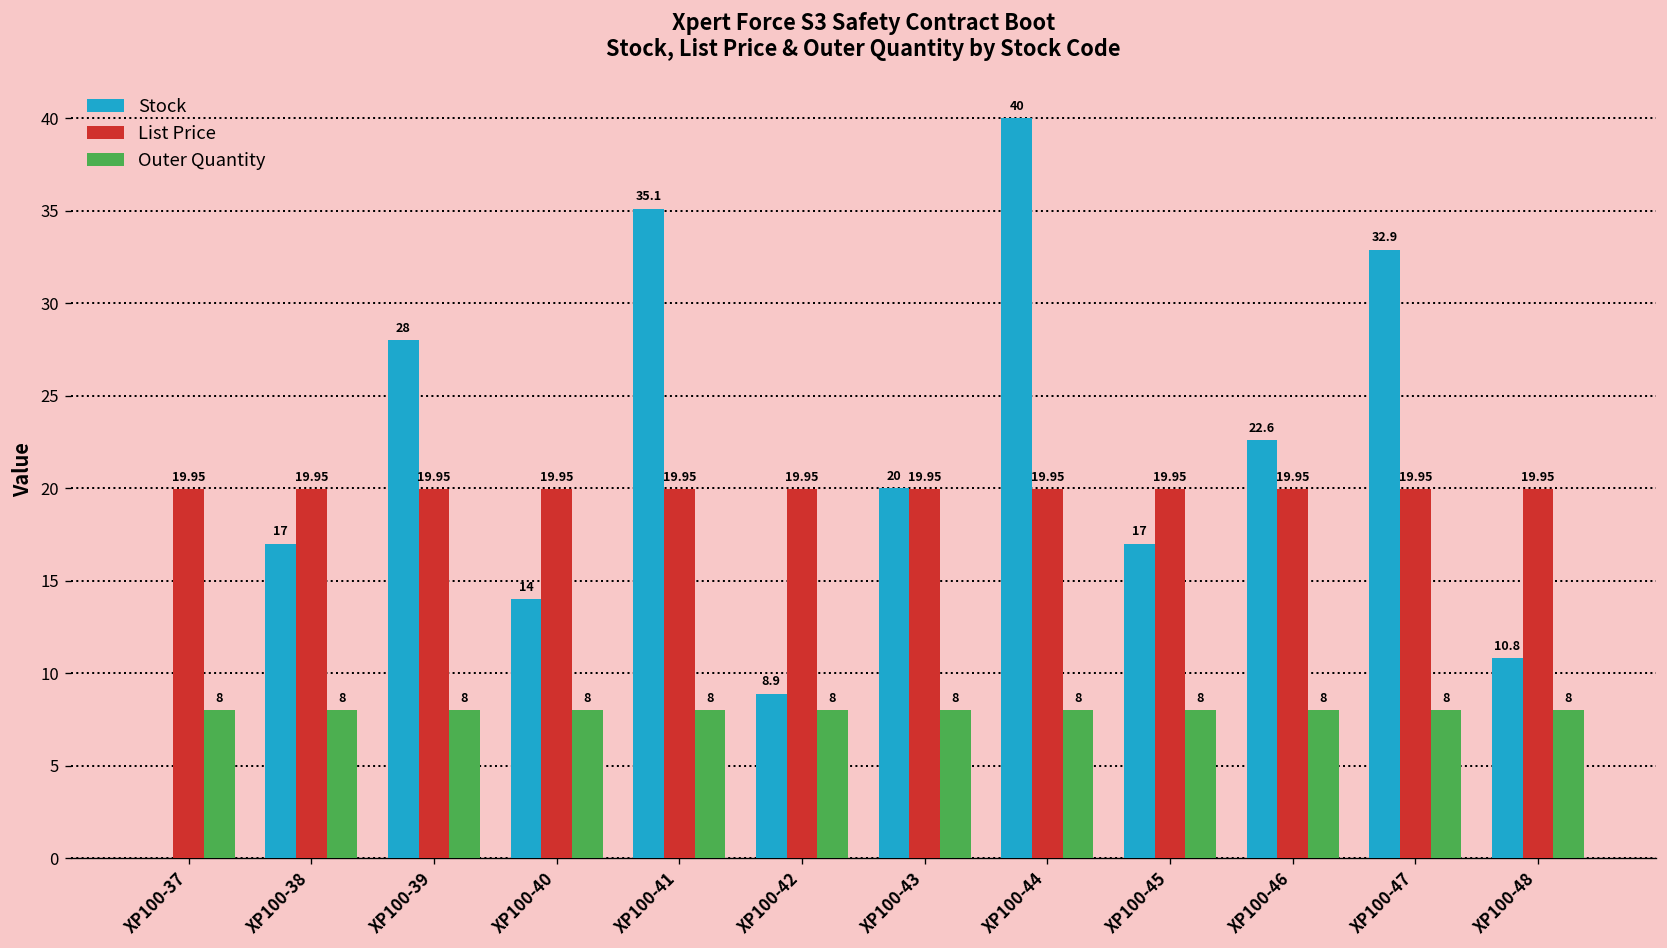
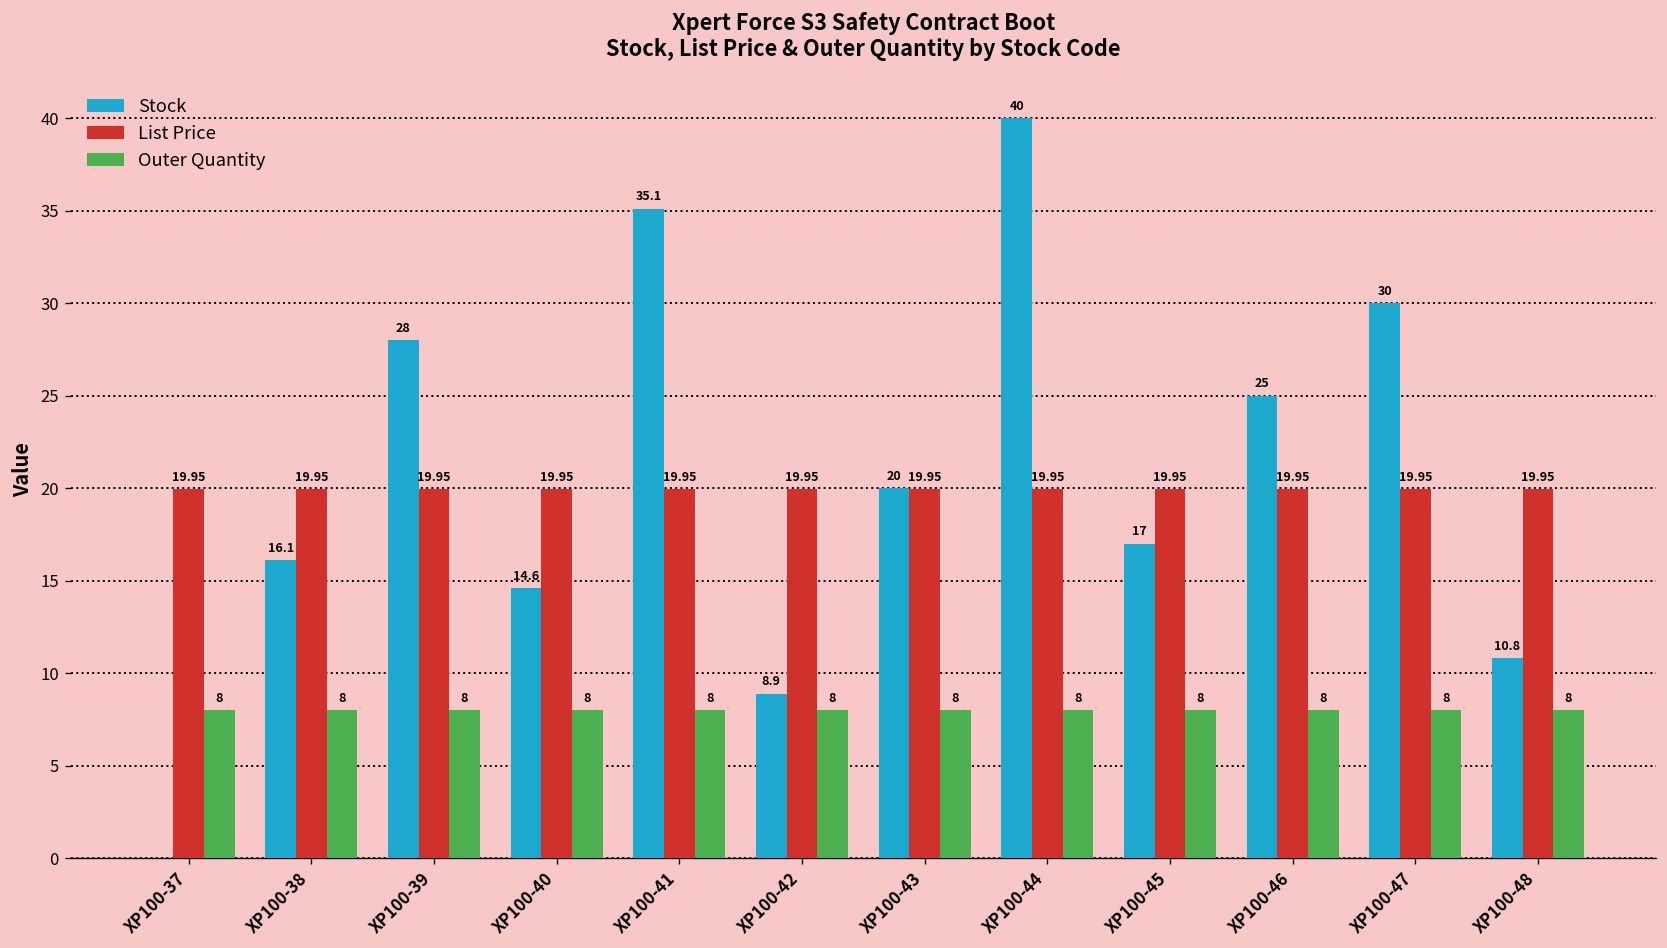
Stock, XP100-38: 17 -> 16.1
Stock, XP100-40: 14 -> 14.6
Stock, XP100-46: 22.6 -> 25
Stock, XP100-47: 32.9 -> 30
